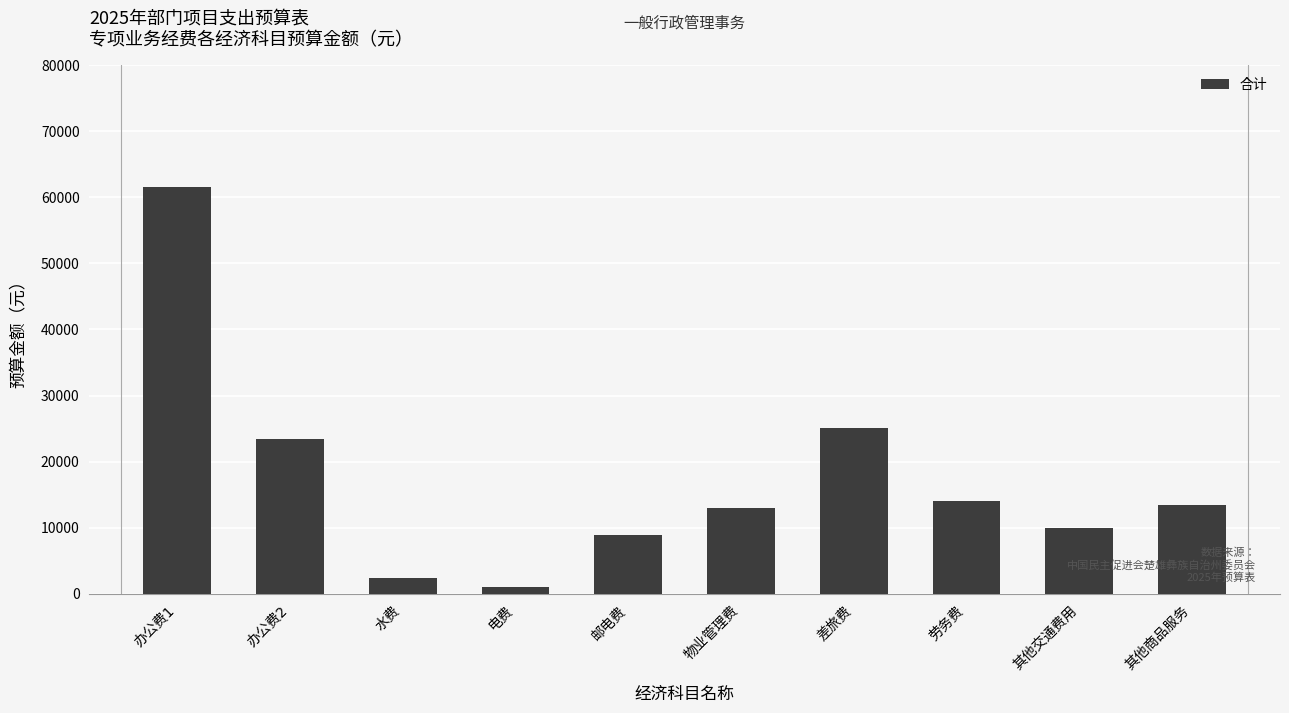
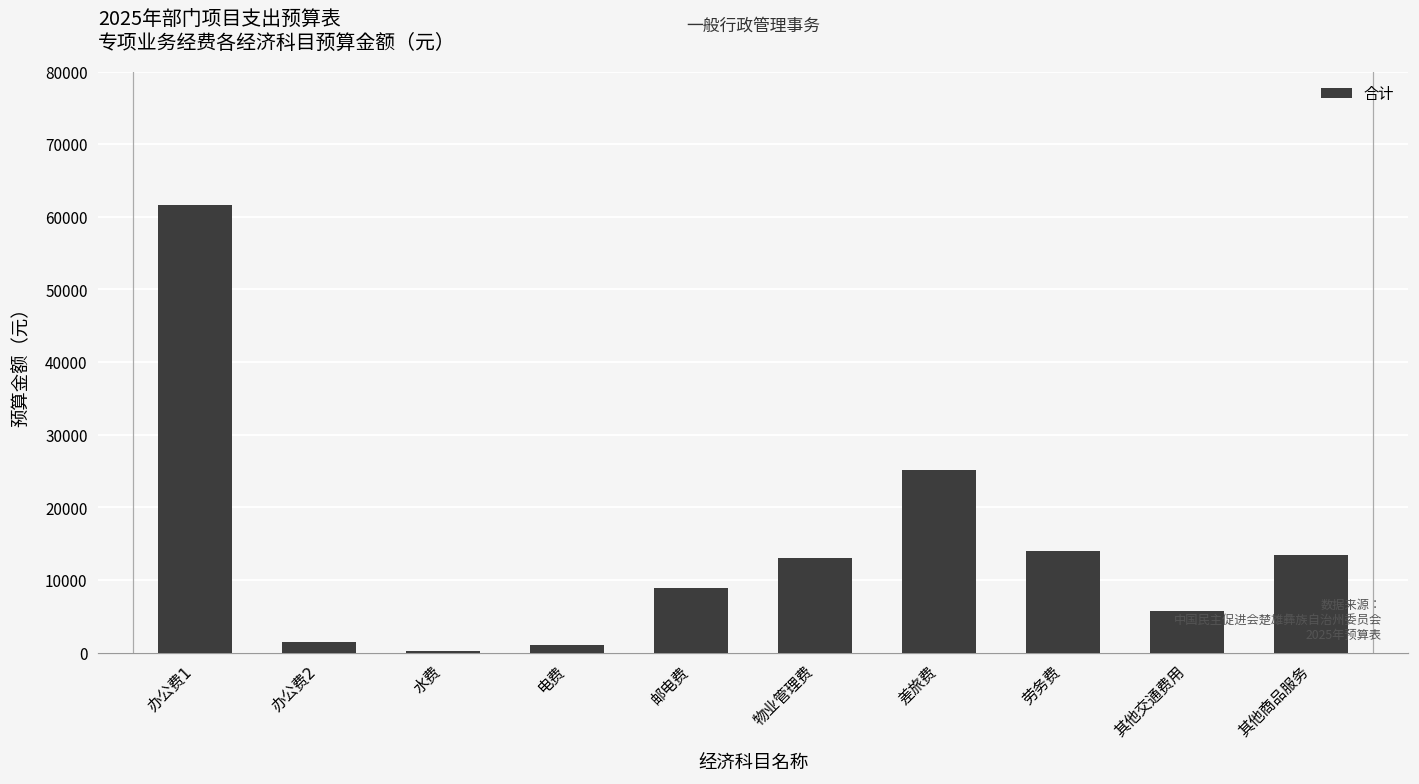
办公费2: 23000 -> 2000
水费: 2000 -> 0
其他交通费用: 10000 -> 6000
